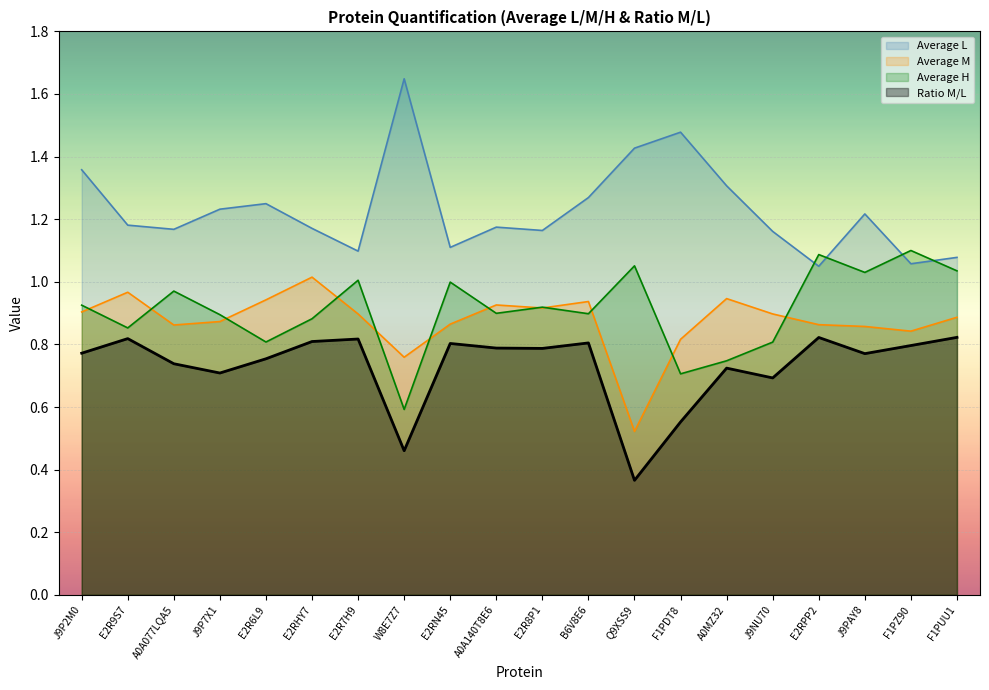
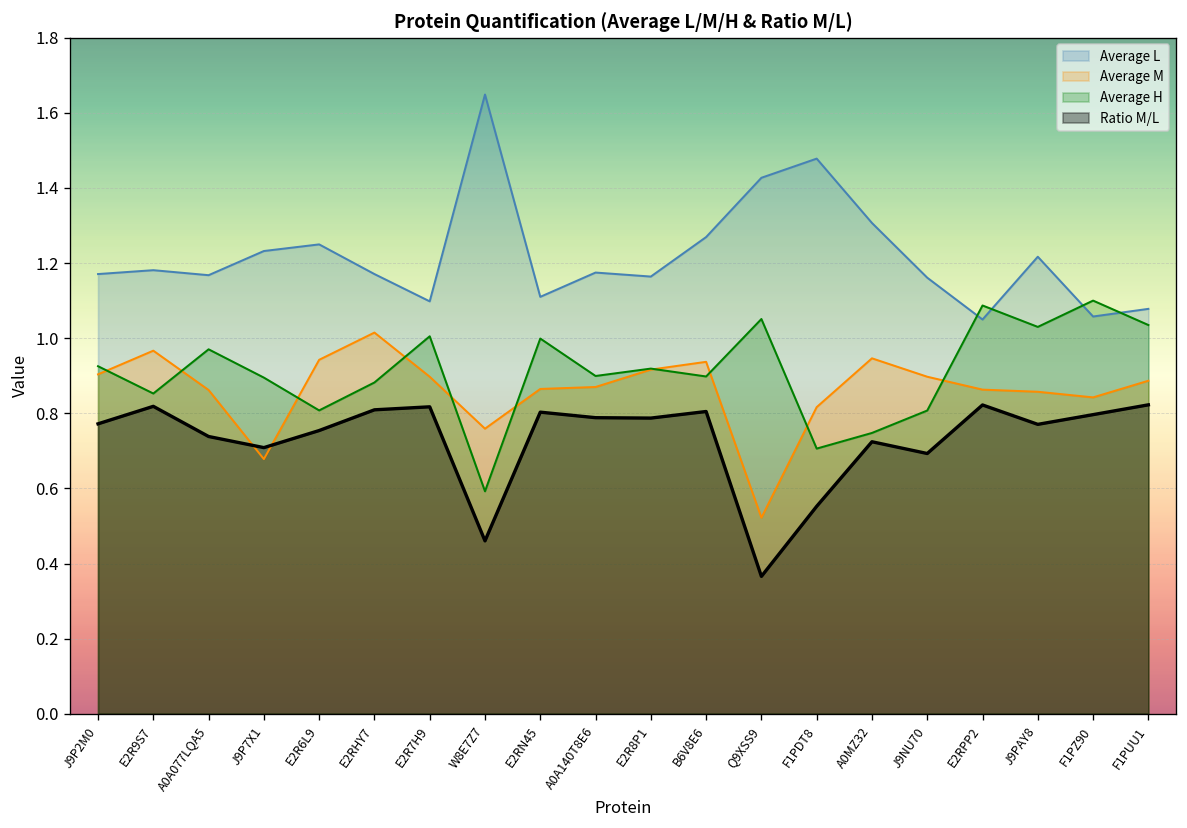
Average L, J9P2M0: 1.36 -> 1.17
Average M, J9P7X1: 0.87 -> 0.68
Average M, A0A140T8E6: 0.93 -> 0.87
